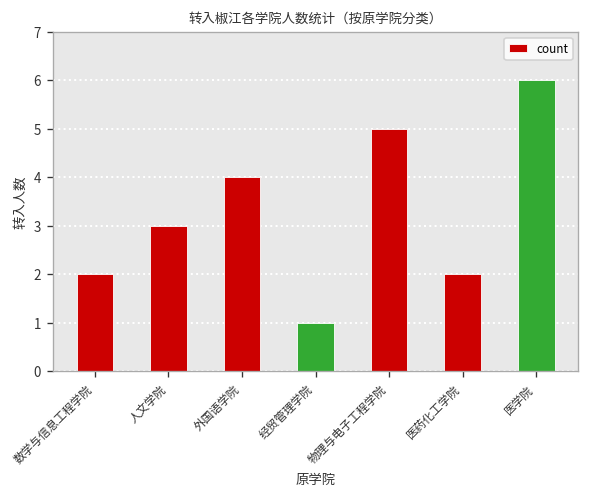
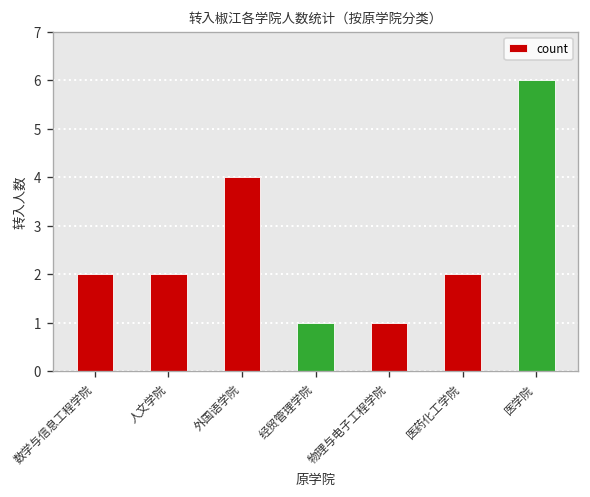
人文学院: 3 -> 2
物理与电子工程学院: 5 -> 1
